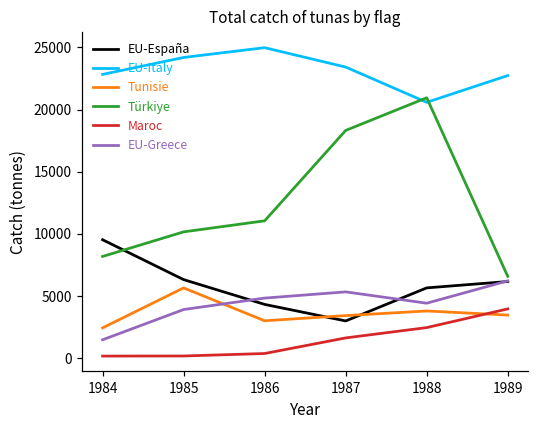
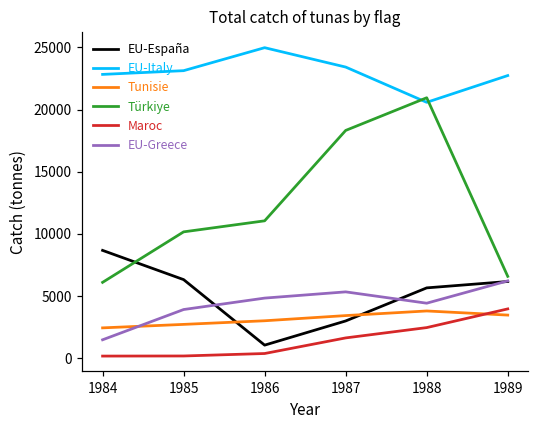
EU-España, 1984: 9500 -> 8700
Türkiye, 1984: 8200 -> 6100
EU-Italy, 1985: 24200 -> 23100
Tunisie, 1985: 5700 -> 2700
EU-España, 1986: 4300 -> 1100
